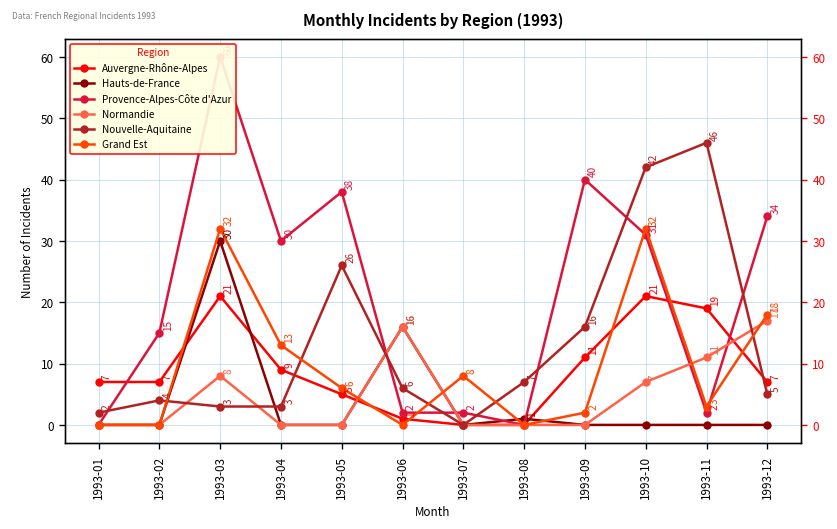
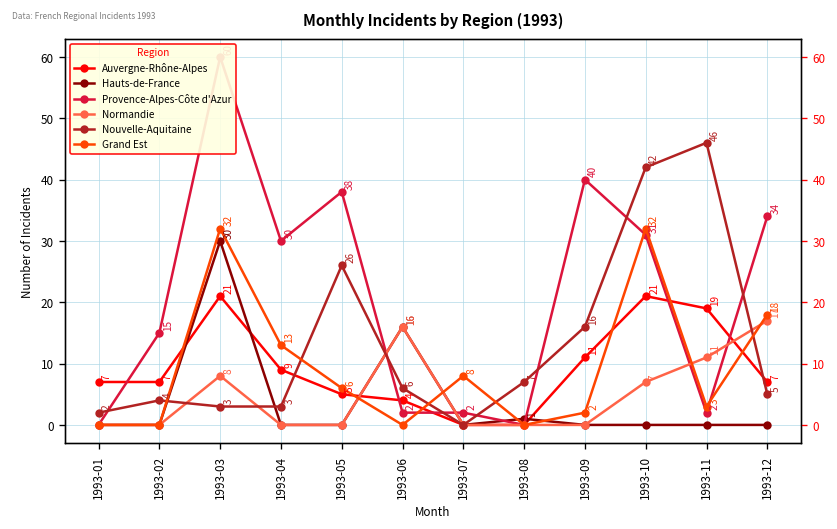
Auvergne-Rhône-Alpes, 1993-06: 1 -> 4
